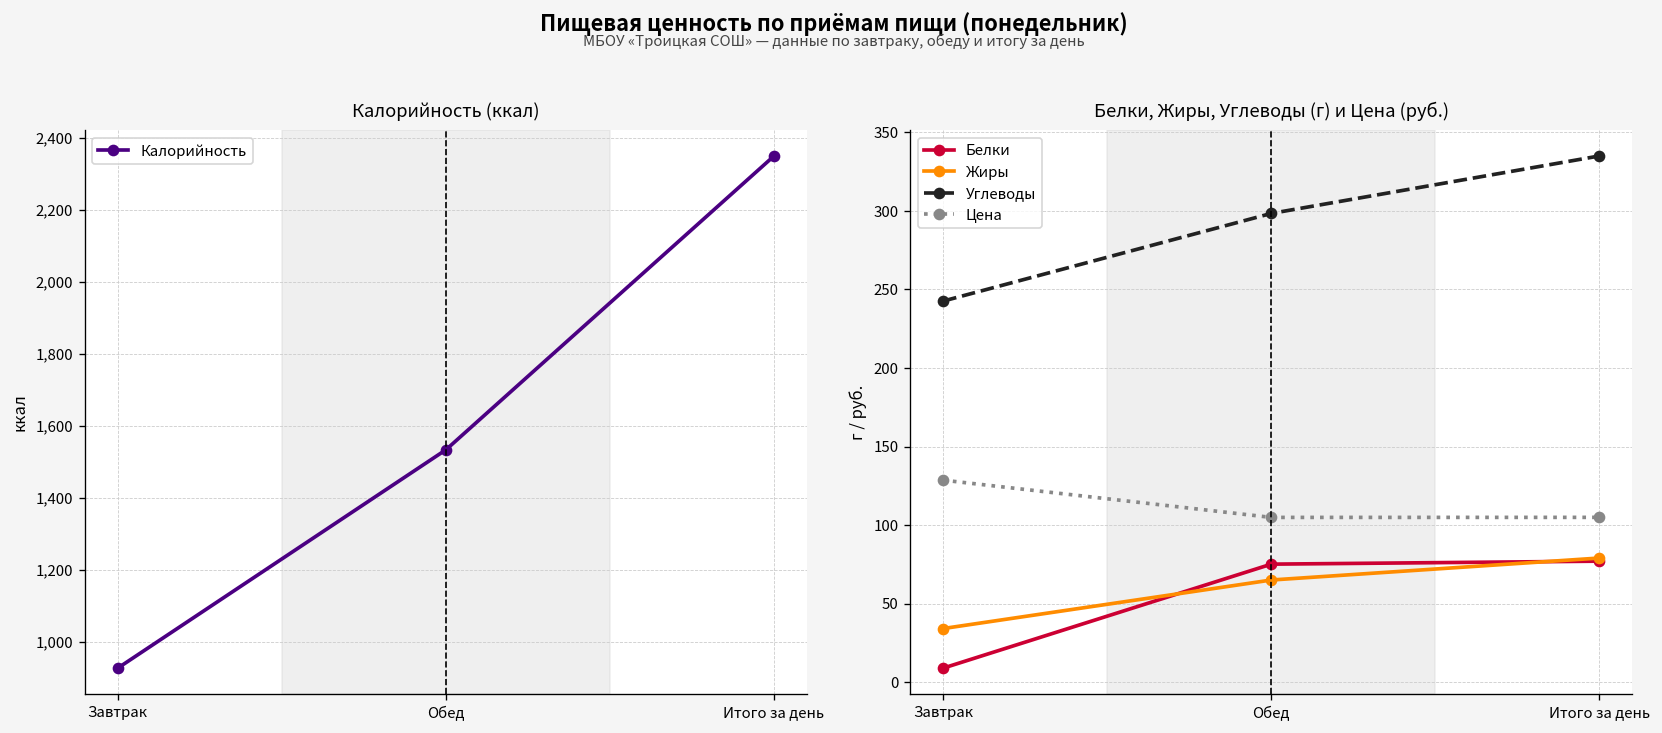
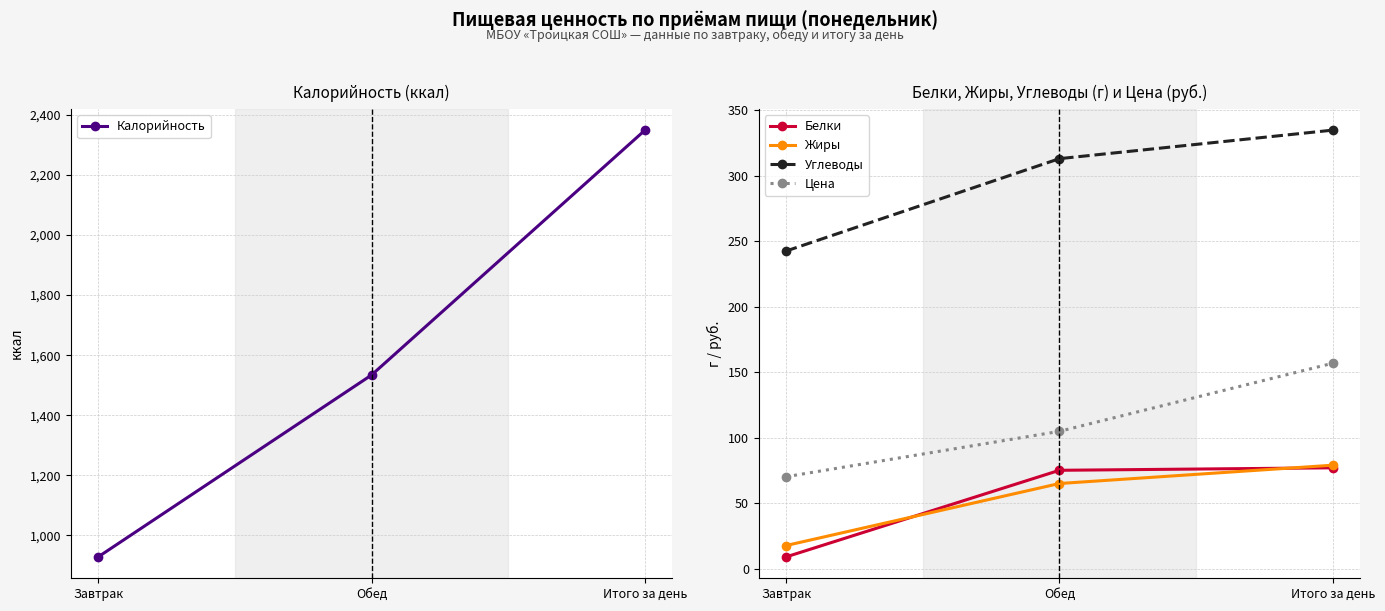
Белки, Жиры, Углеводы (г) и Цена (руб.), Жиры, Завтрак: 34 -> 18
Белки, Жиры, Углеводы (г) и Цена (руб.), Цена, Завтрак: 129 -> 70
Белки, Жиры, Углеводы (г) и Цена (руб.), Углеводы, Обед: 298 -> 313
Белки, Жиры, Углеводы (г) и Цена (руб.), Цена, Итого за день: 105 -> 157
